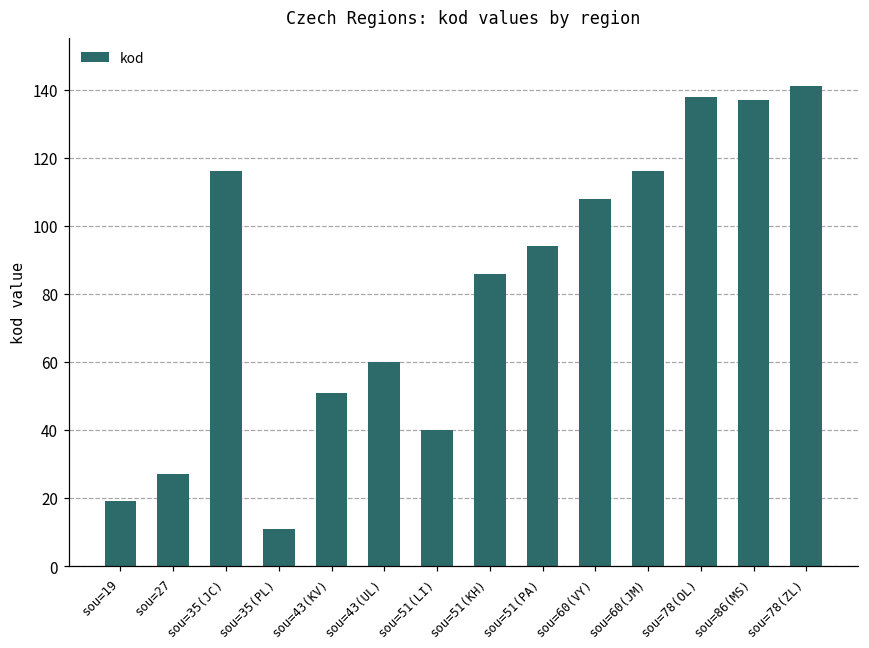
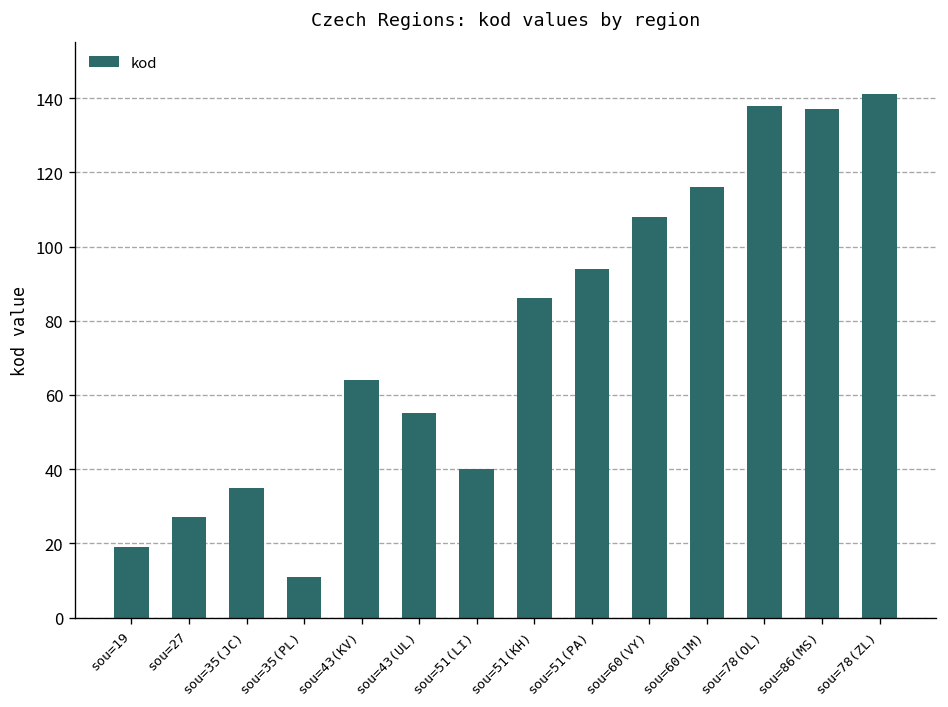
sou=35(JC): 116 -> 35
sou=43(KV): 51 -> 64
sou=43(UL): 60 -> 55
